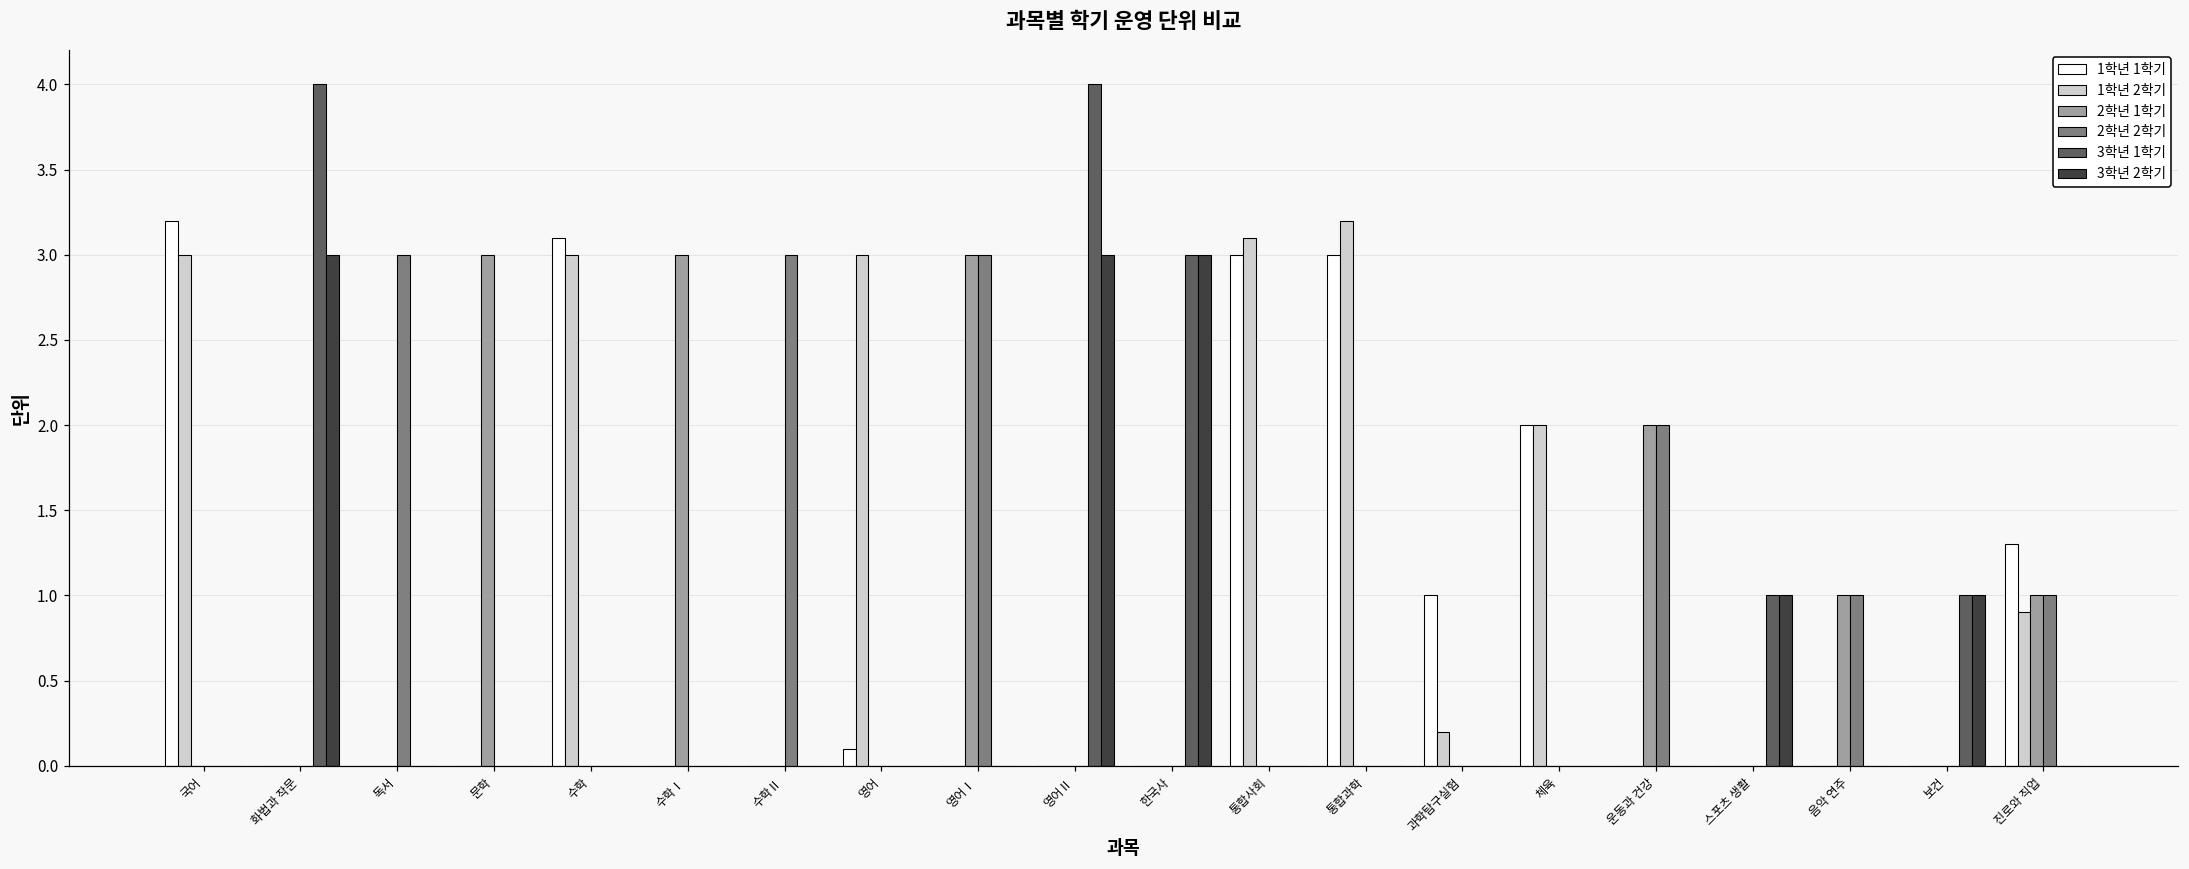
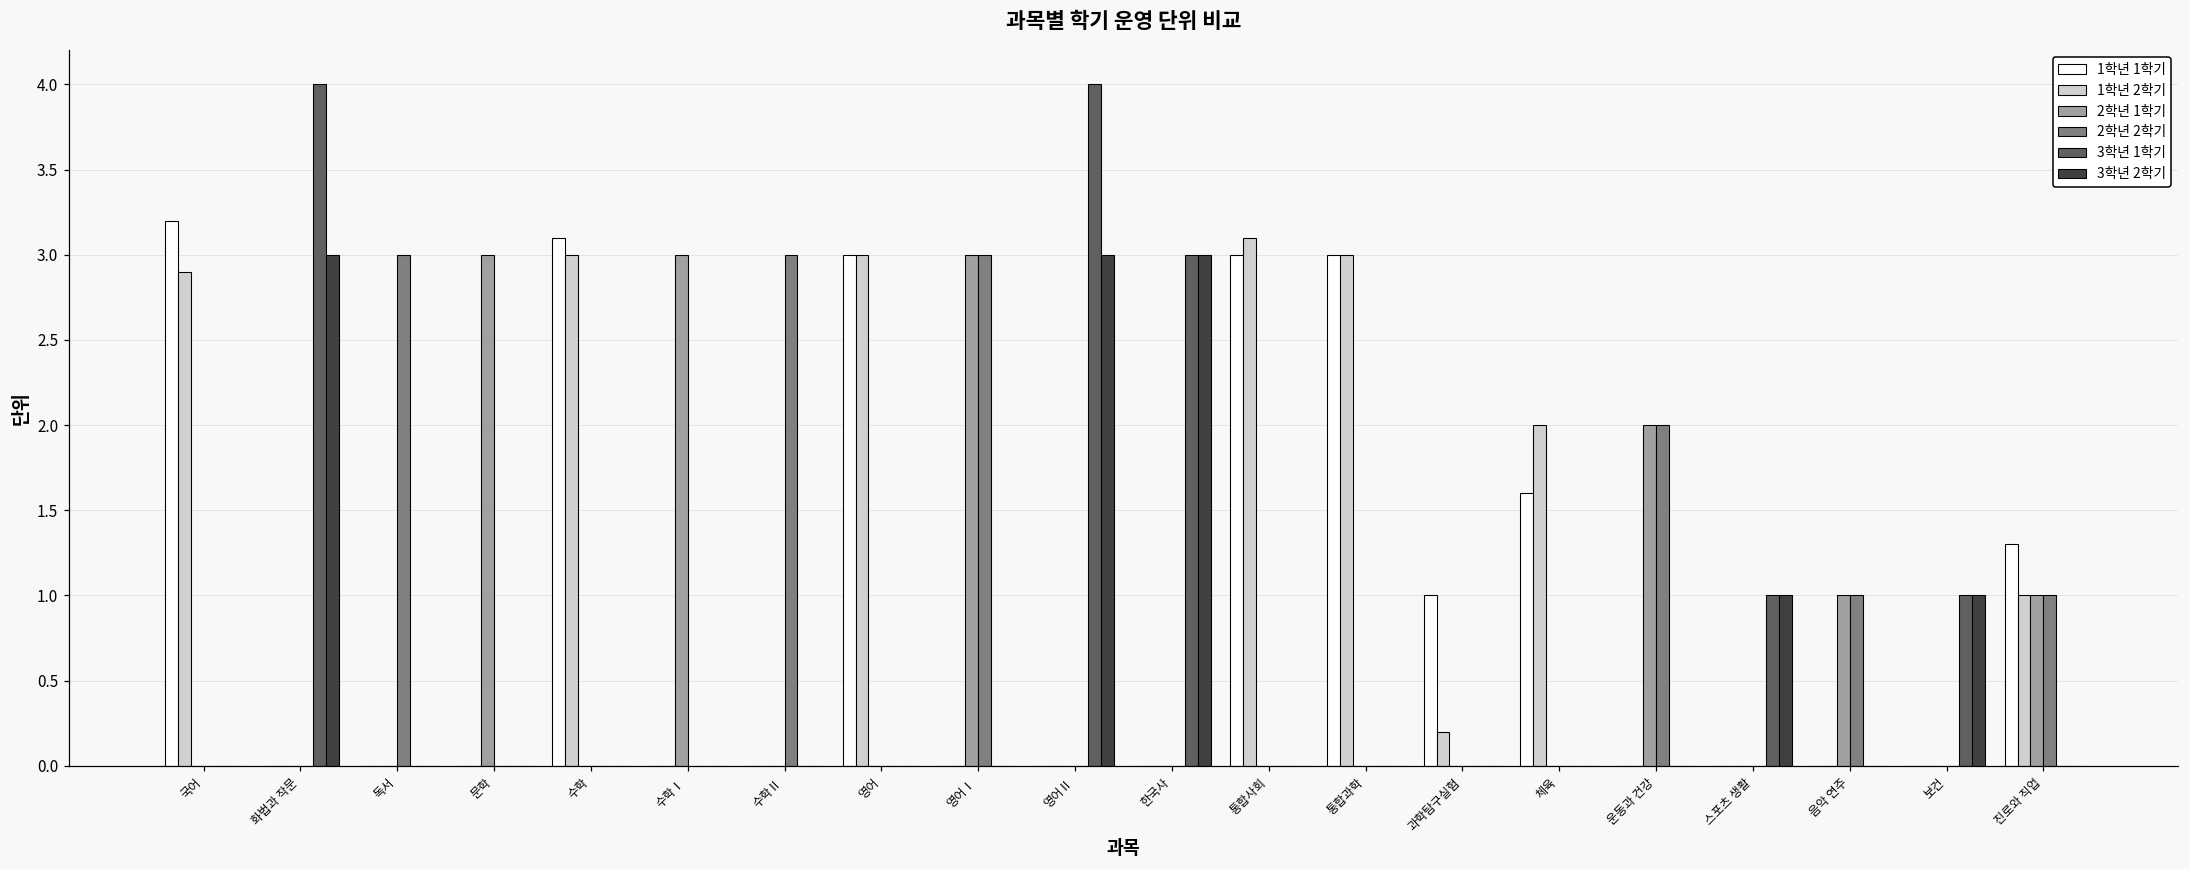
1학년 2학기, 국어: 3.0 -> 2.9
1학년 1학기, 영어: 0.1 -> 3.0
1학년 2학기, 통합과학: 3.2 -> 3.0
1학년 1학기, 체육: 2.0 -> 1.6
1학년 2학기, 진로와 직업: 0.9 -> 1.0
